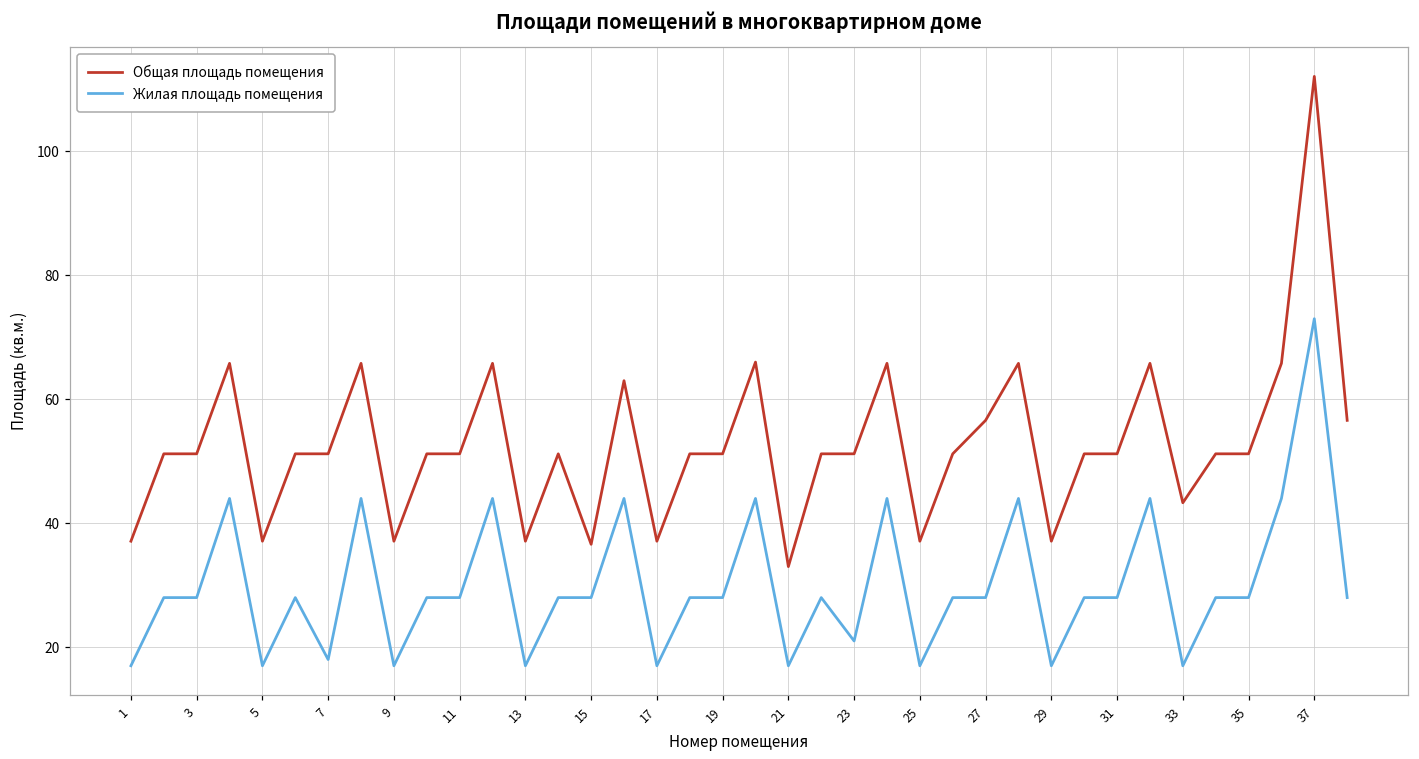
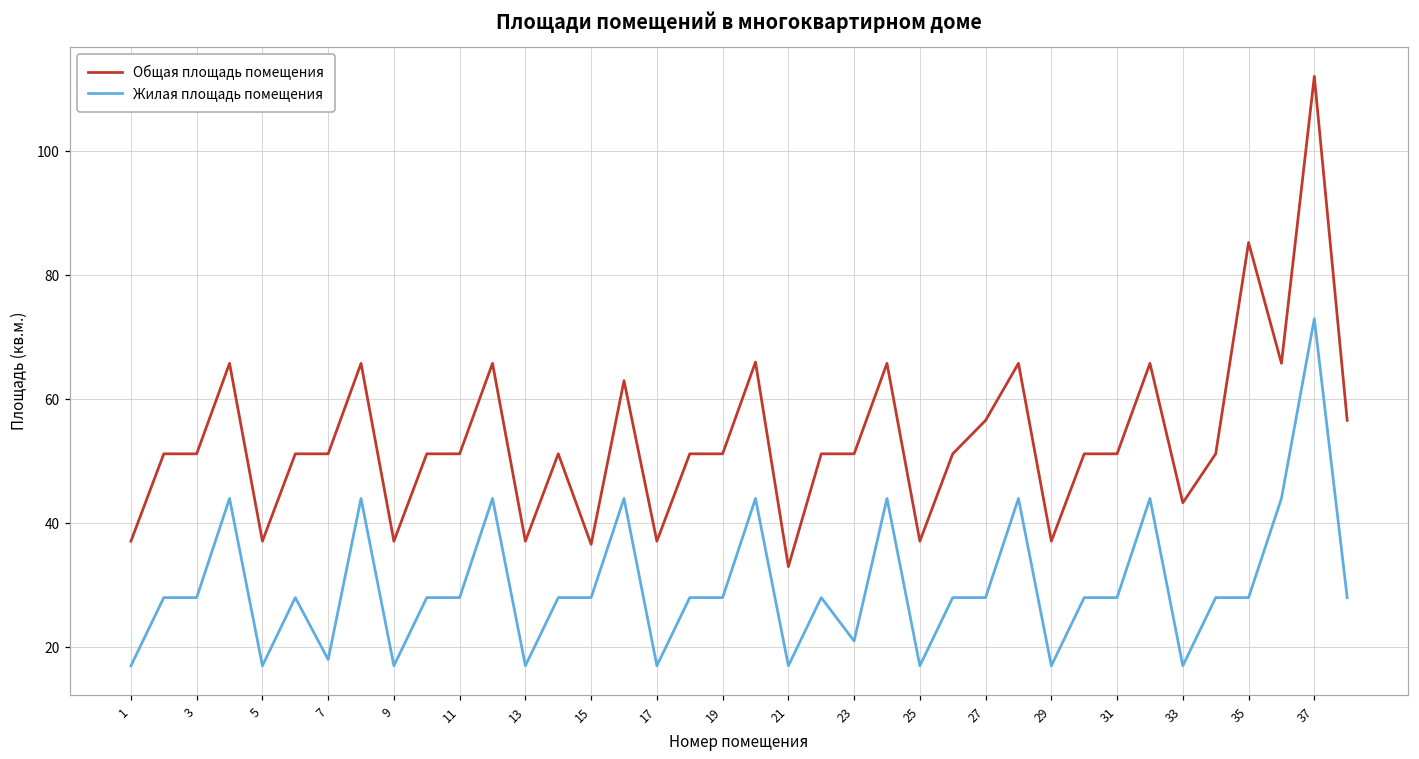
Общая площадь помещения, 35: 51 -> 85
